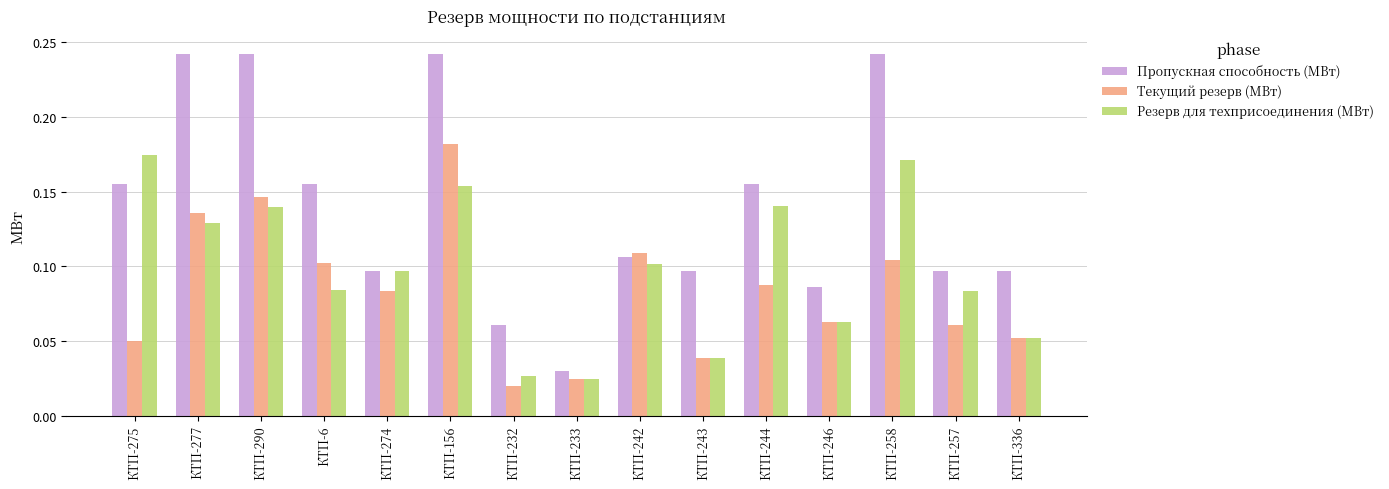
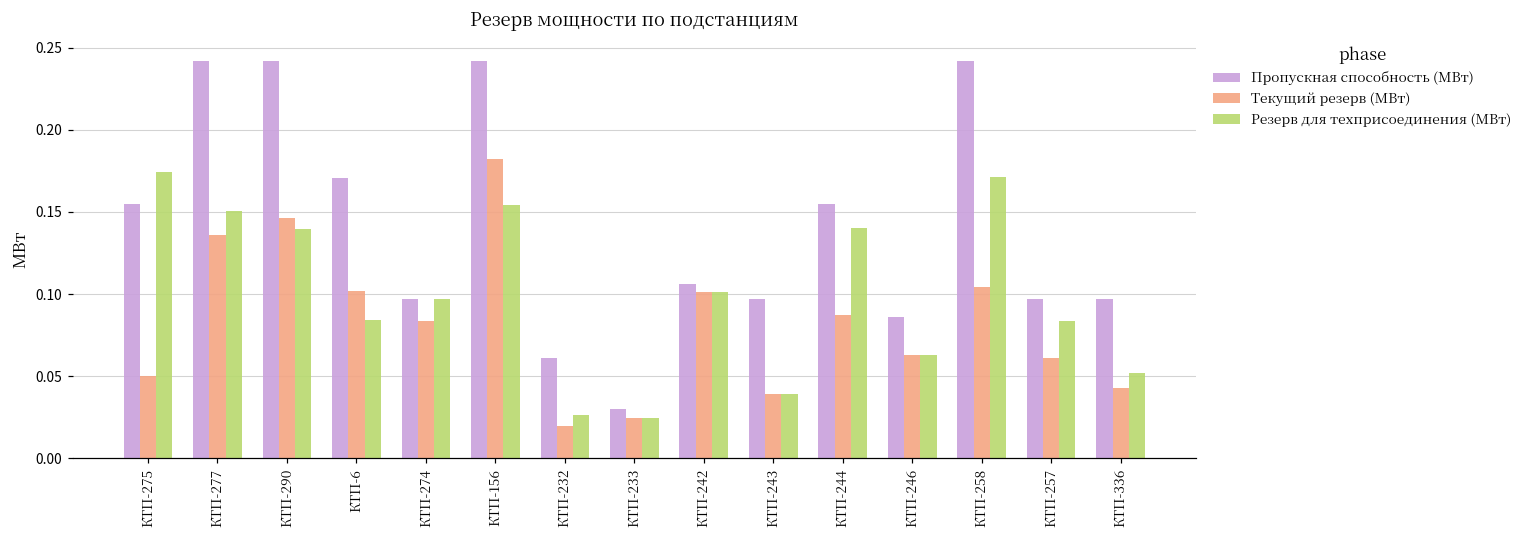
Резерв для техприсоединения (МВт), КТП-277: 0.129 -> 0.151
Пропускная способность (МВт), КТП-6: 0.155 -> 0.171
Текущий резерв (МВт), КТП-242: 0.109 -> 0.101
Текущий резерв (МВт), КТП-336: 0.052 -> 0.043
